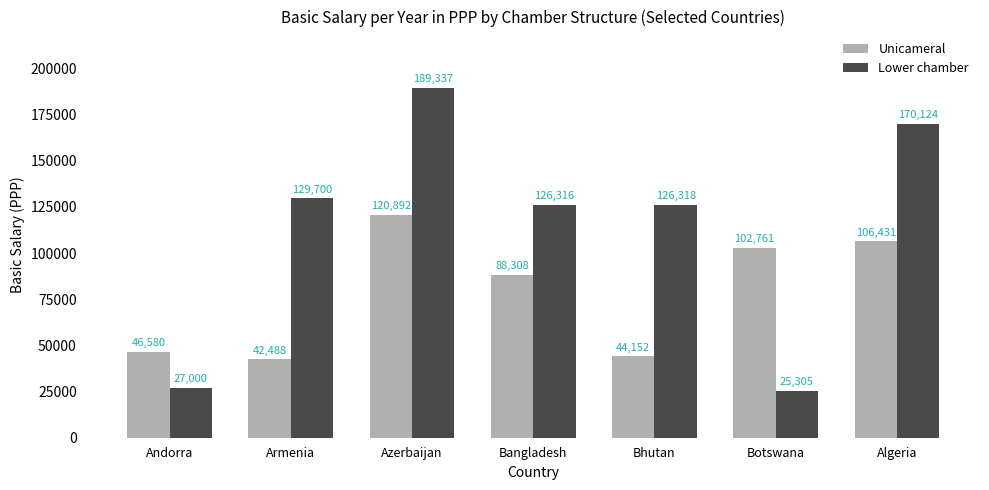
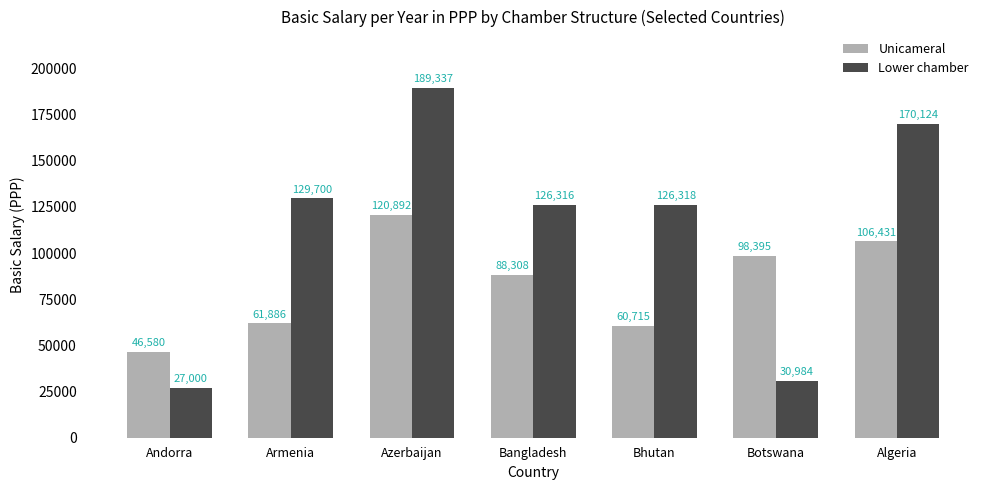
Unicameral, Armenia: 42,488 -> 61,886
Unicameral, Bhutan: 44,152 -> 60,715
Unicameral, Botswana: 102,761 -> 98,395
Lower chamber, Botswana: 25,305 -> 30,984
